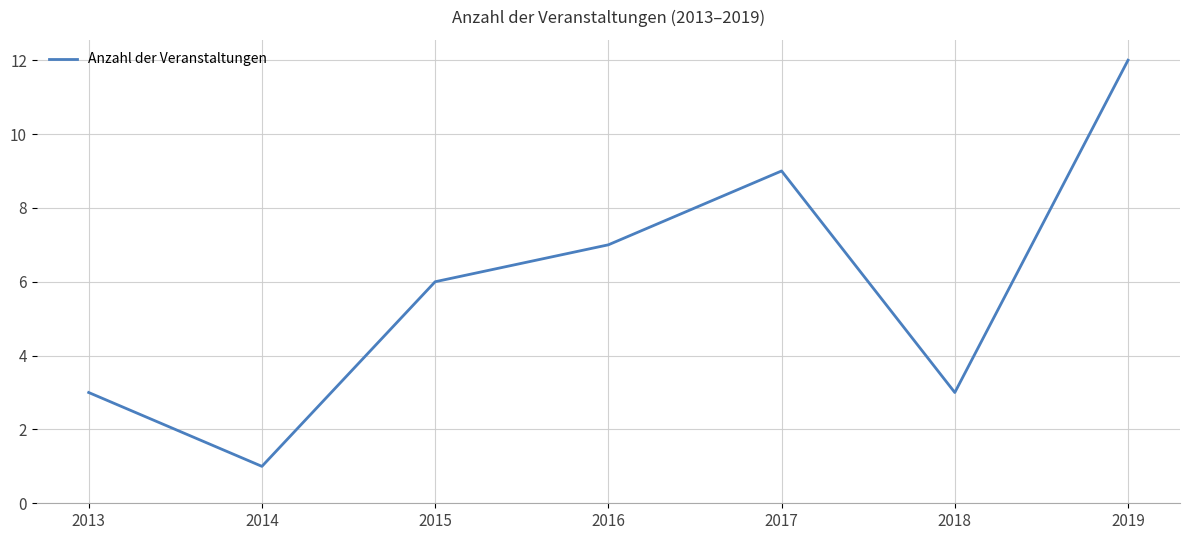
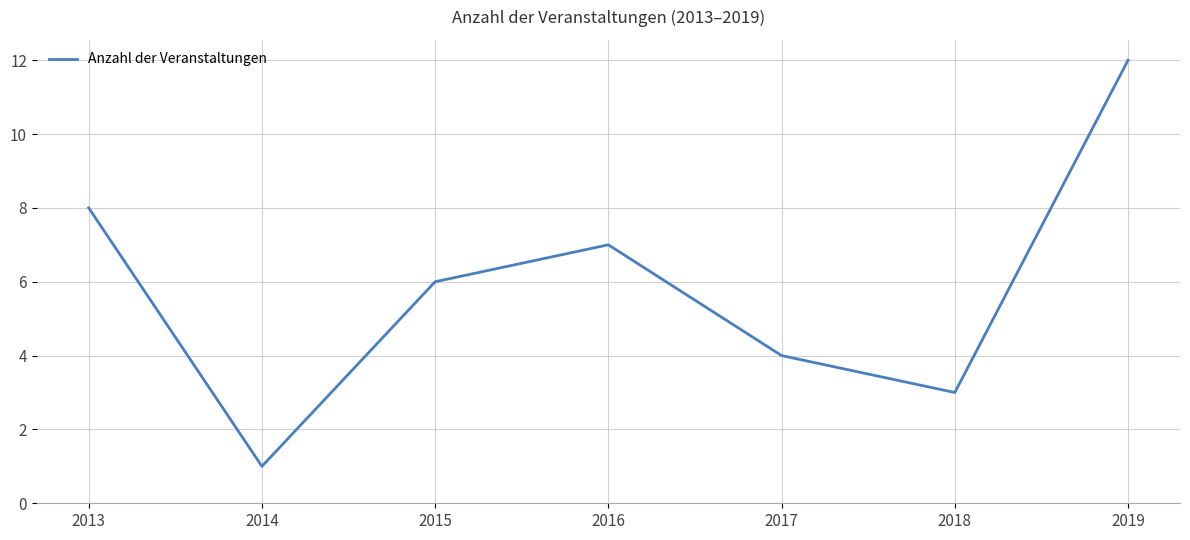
2013: 3 -> 8
2017: 9 -> 4
